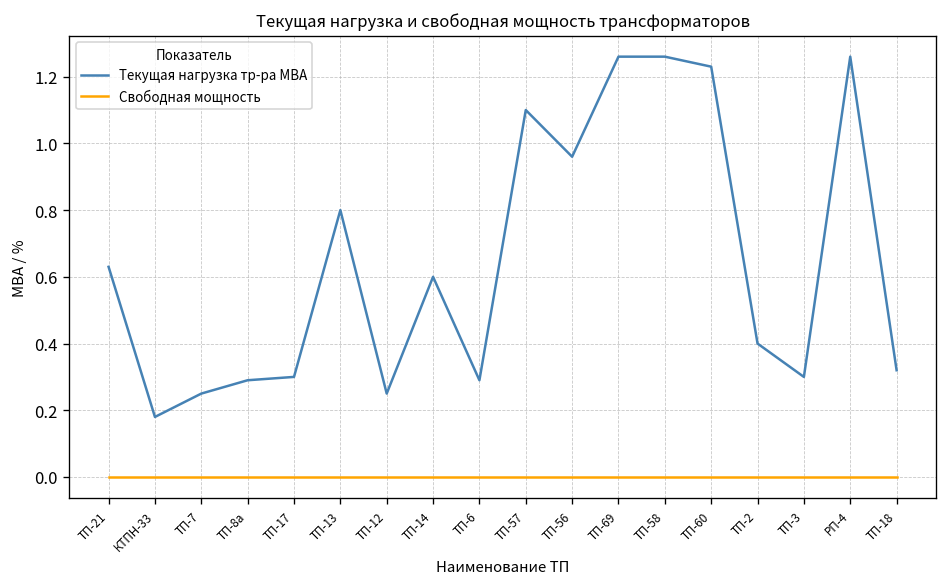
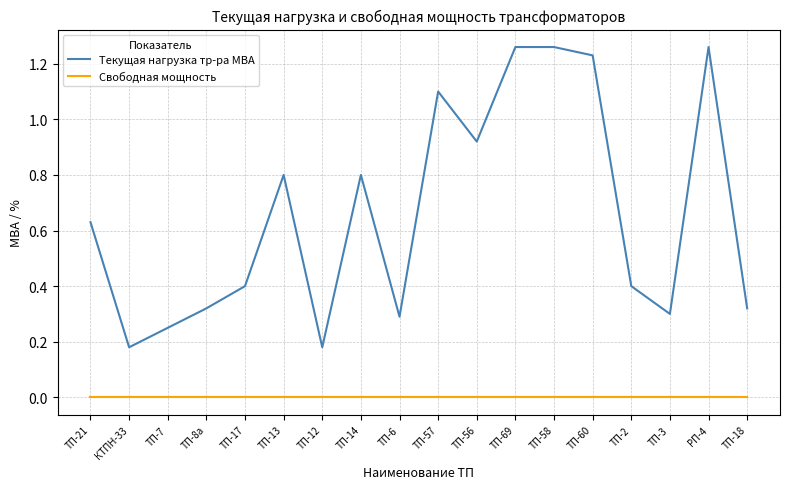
Текущая нагрузка тр-ра МВА, ТП-8а: 0.29 -> 0.32
Текущая нагрузка тр-ра МВА, ТП-17: 0.3 -> 0.4
Текущая нагрузка тр-ра МВА, ТП-12: 0.25 -> 0.18
Текущая нагрузка тр-ра МВА, ТП-14: 0.6 -> 0.8
Текущая нагрузка тр-ра МВА, ТП-56: 0.96 -> 0.92
